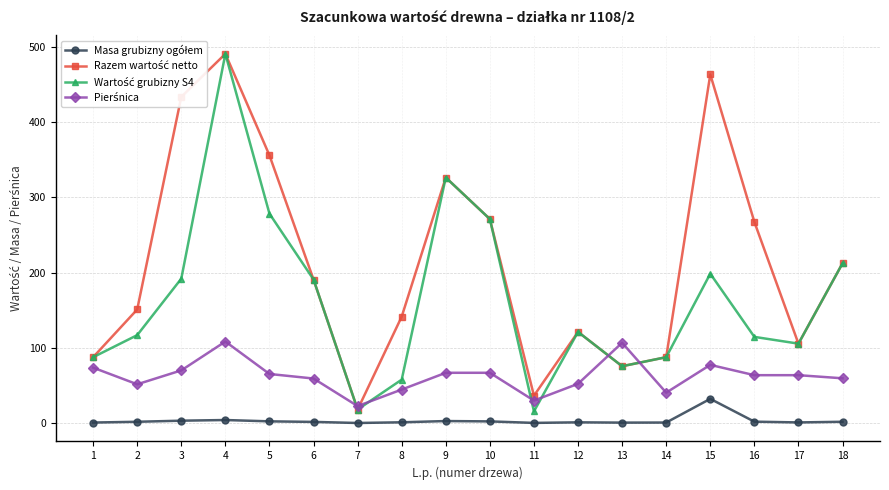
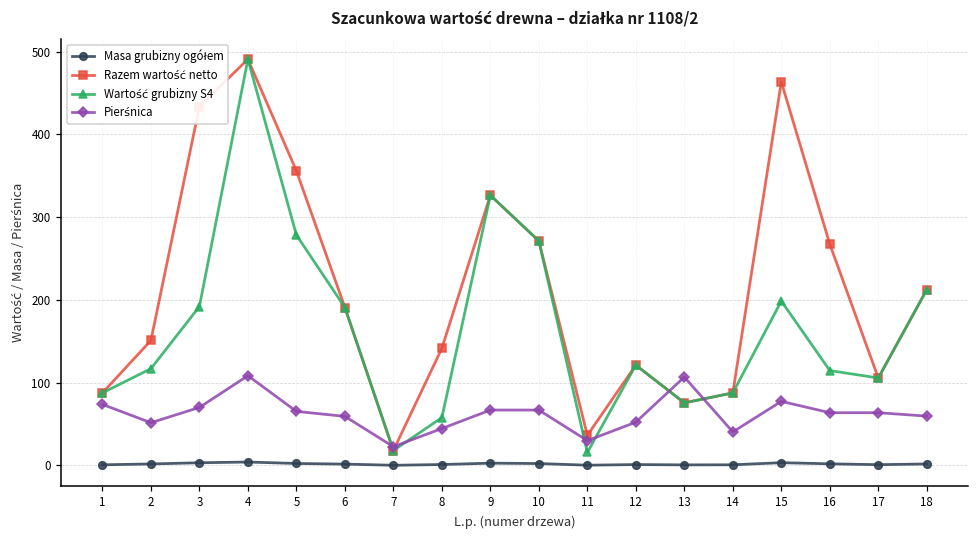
Masa grubizny ogółem, 15: 30 -> 0
